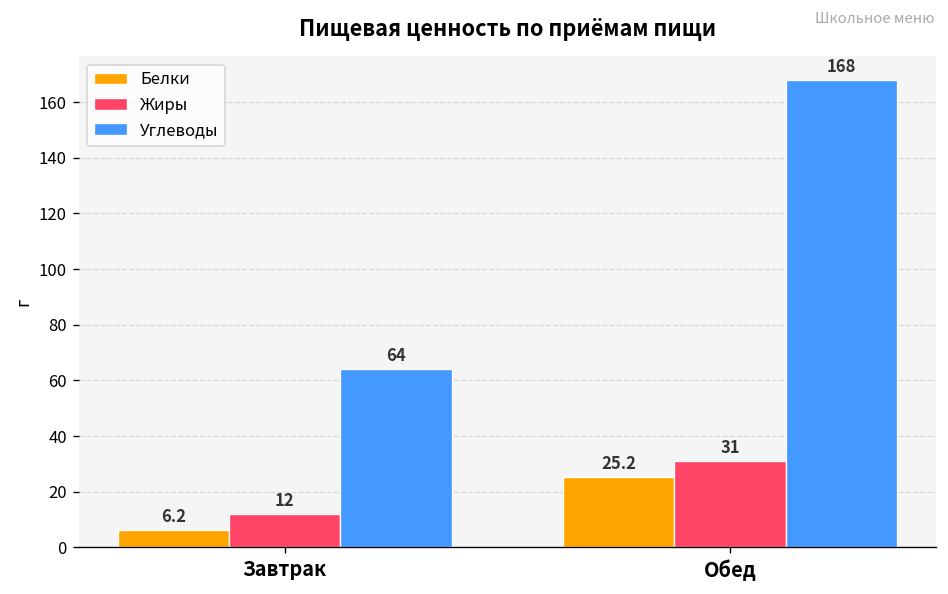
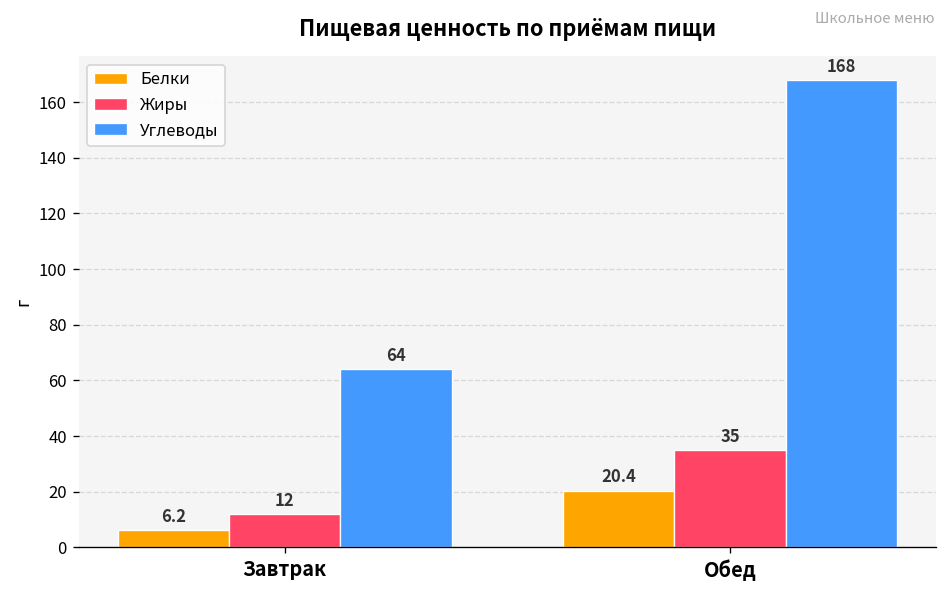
Белки, Обед: 25.2 -> 20.4
Жиры, Обед: 31 -> 35
